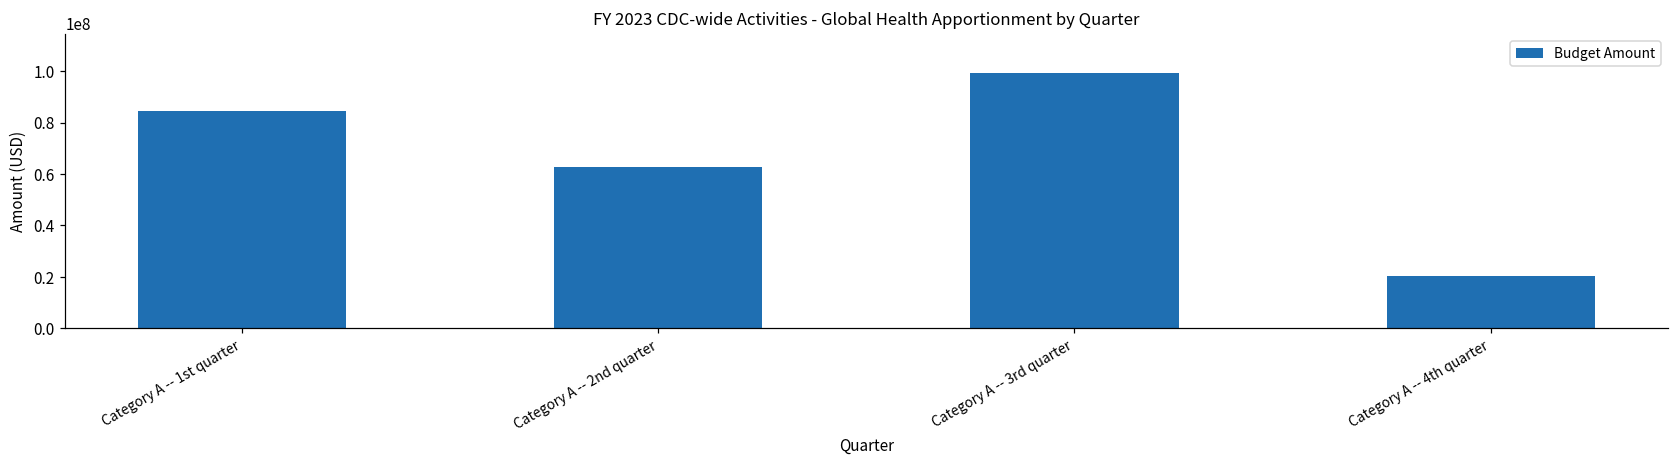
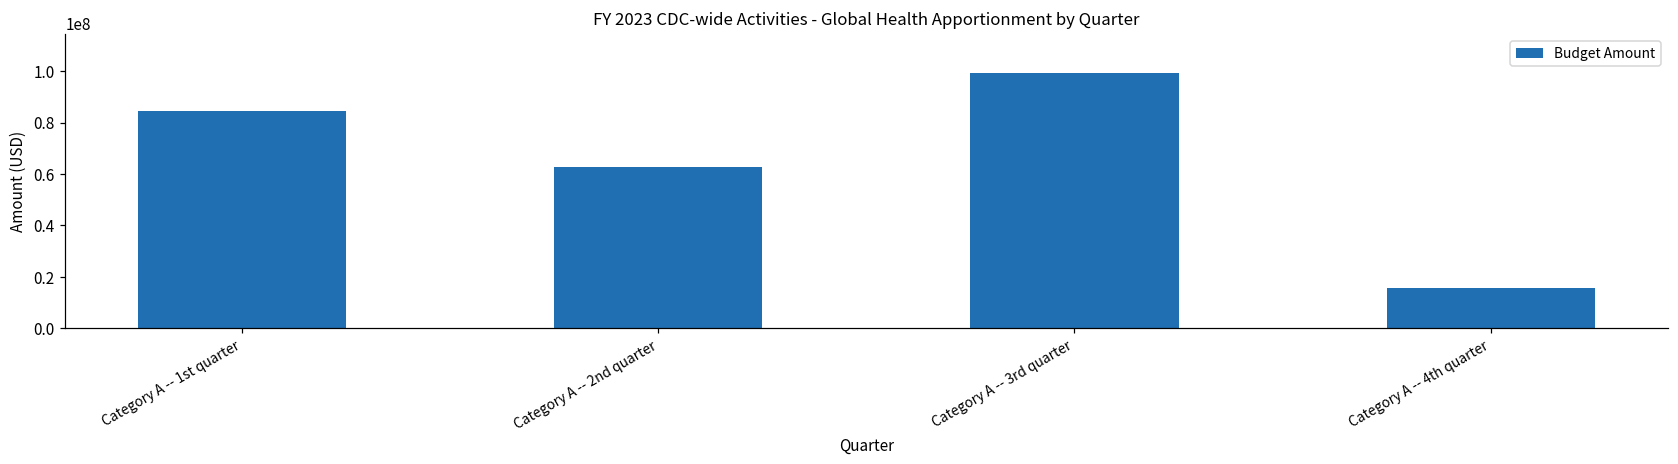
Category A -- 4th quarter: 20000000 -> 16000000
